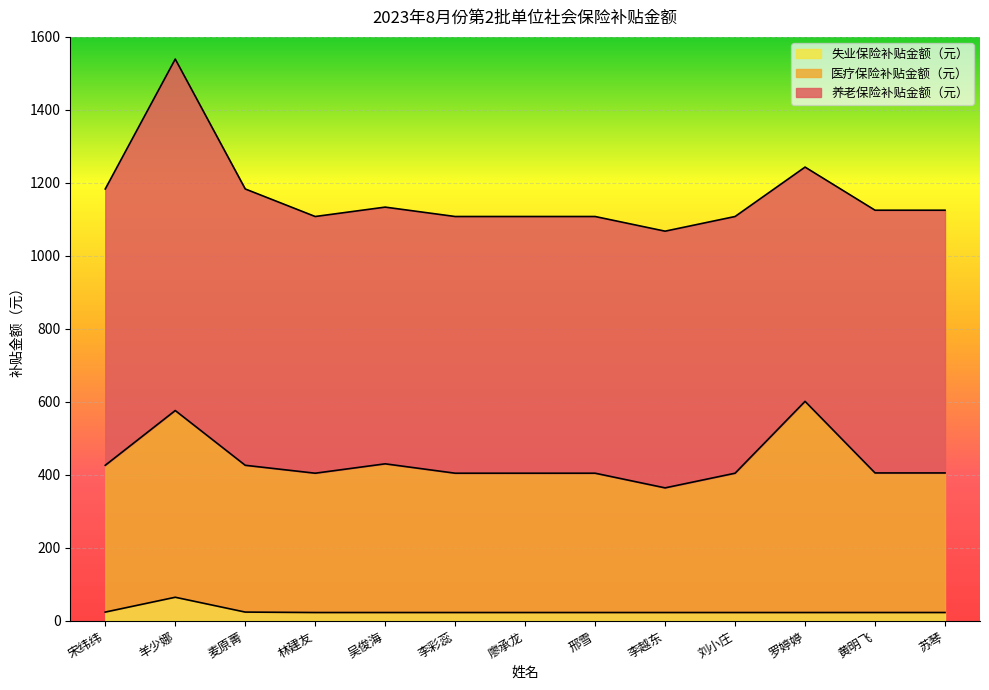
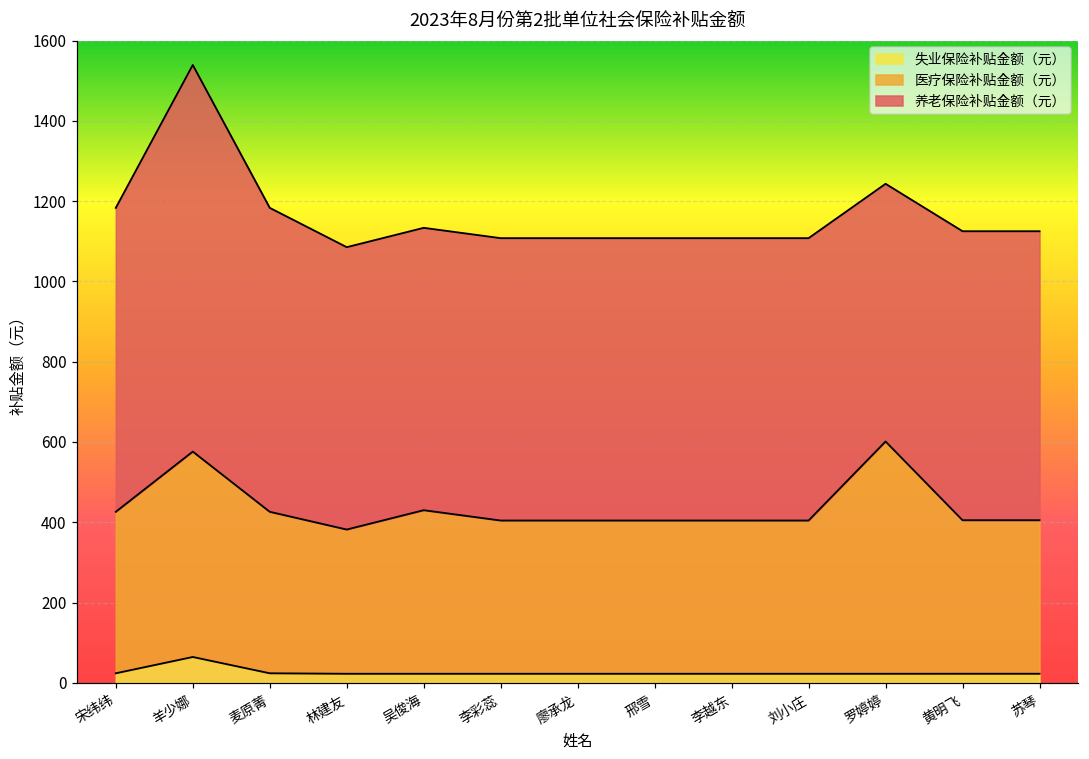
医疗保险补贴金额（元）, 林建友: 380 -> 360
医疗保险补贴金额（元）, 李越东: 340 -> 380
